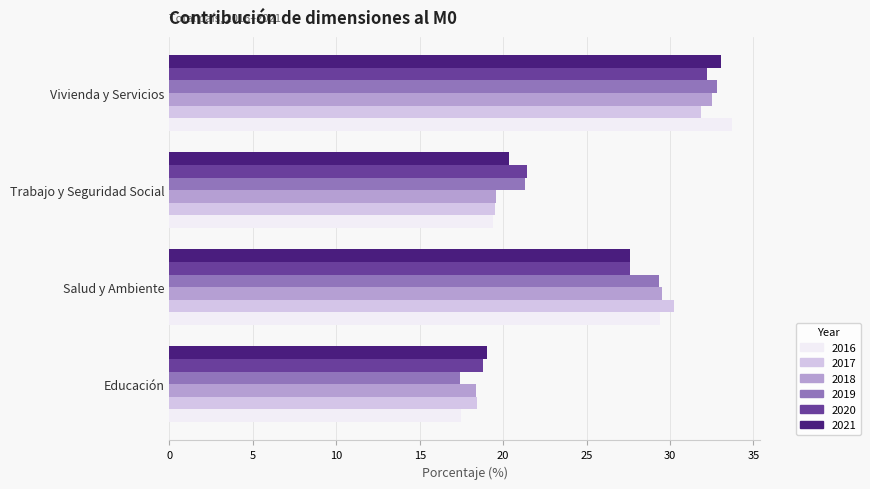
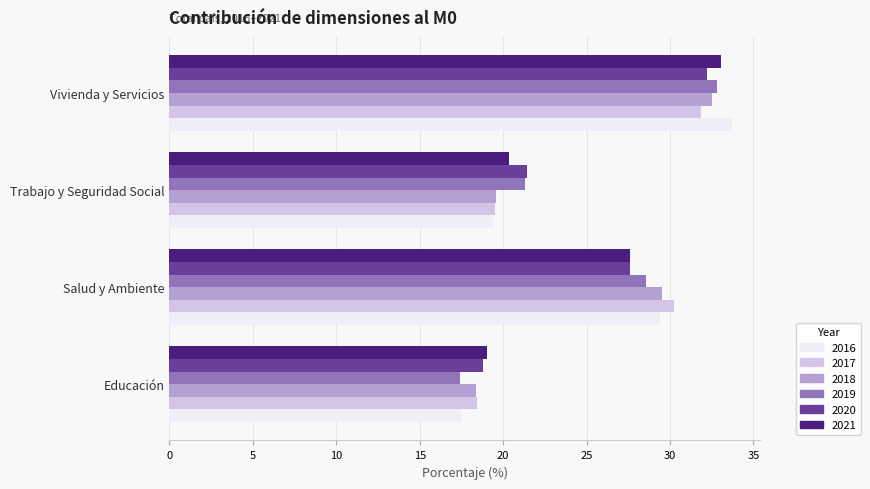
2019, Salud y Ambiente: 29.4 -> 28.6
